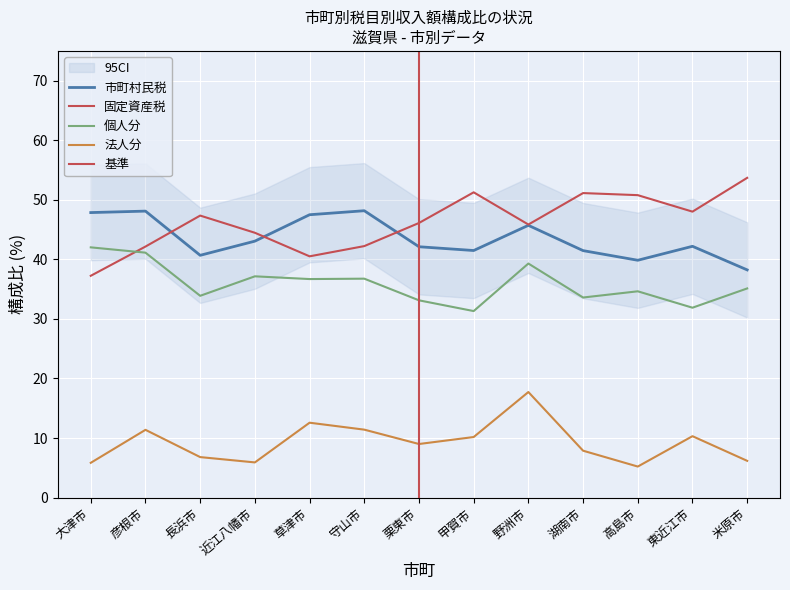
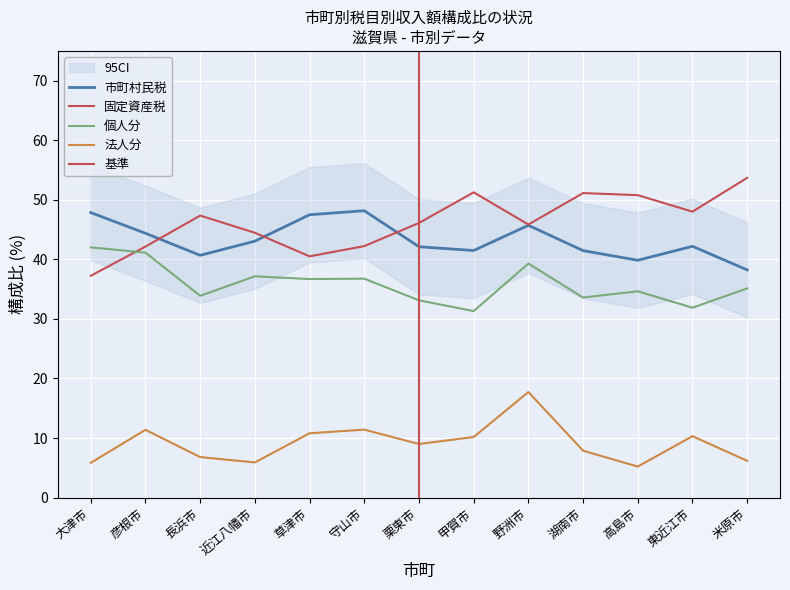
市町村民税, 彦根市: 48 -> 44
法人分, 草津市: 13 -> 11
